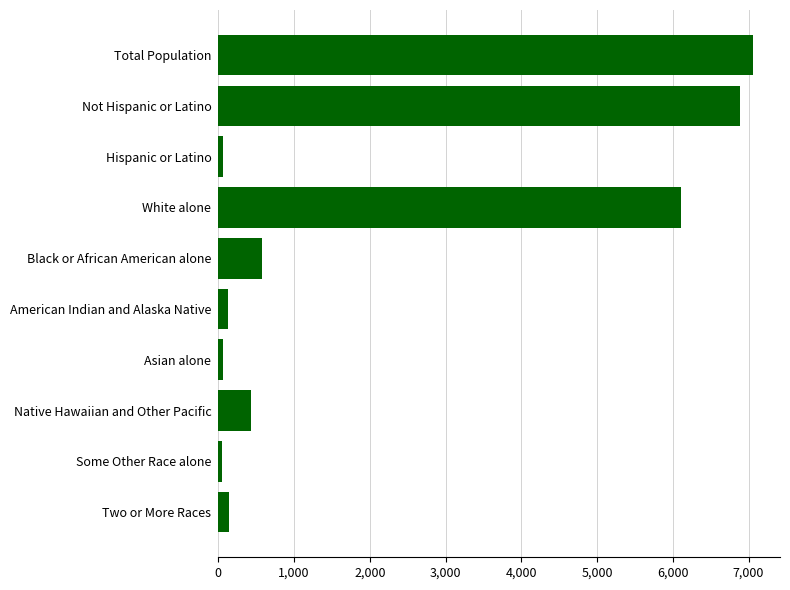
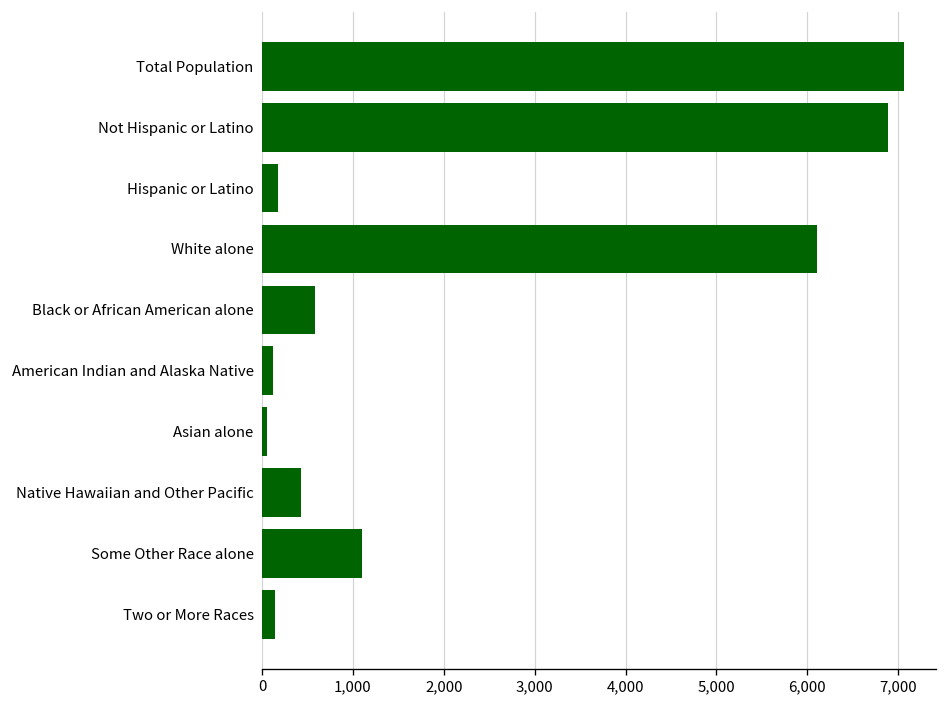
Hispanic or Latino: 100 -> 200
Some Other Race alone: 0 -> 1,100
